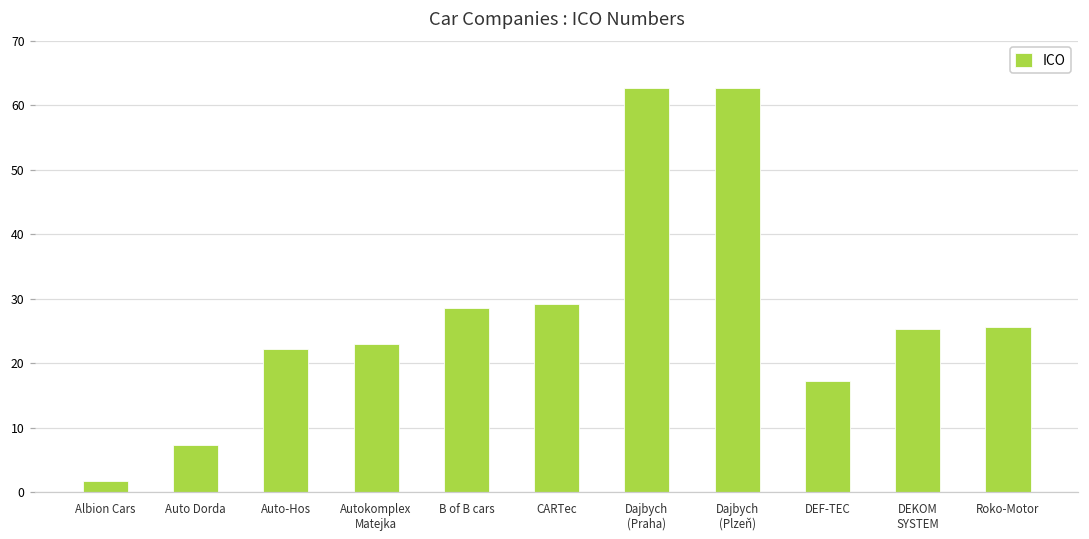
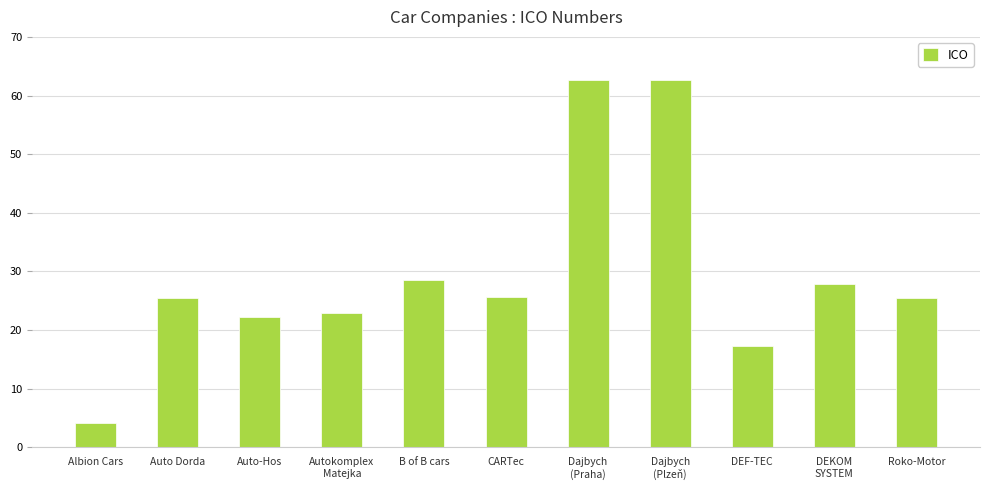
Albion Cars: 2 -> 4
Auto Dorda: 7 -> 25
CARTec: 29 -> 26
DEKOM SYSTEM: 25 -> 28
